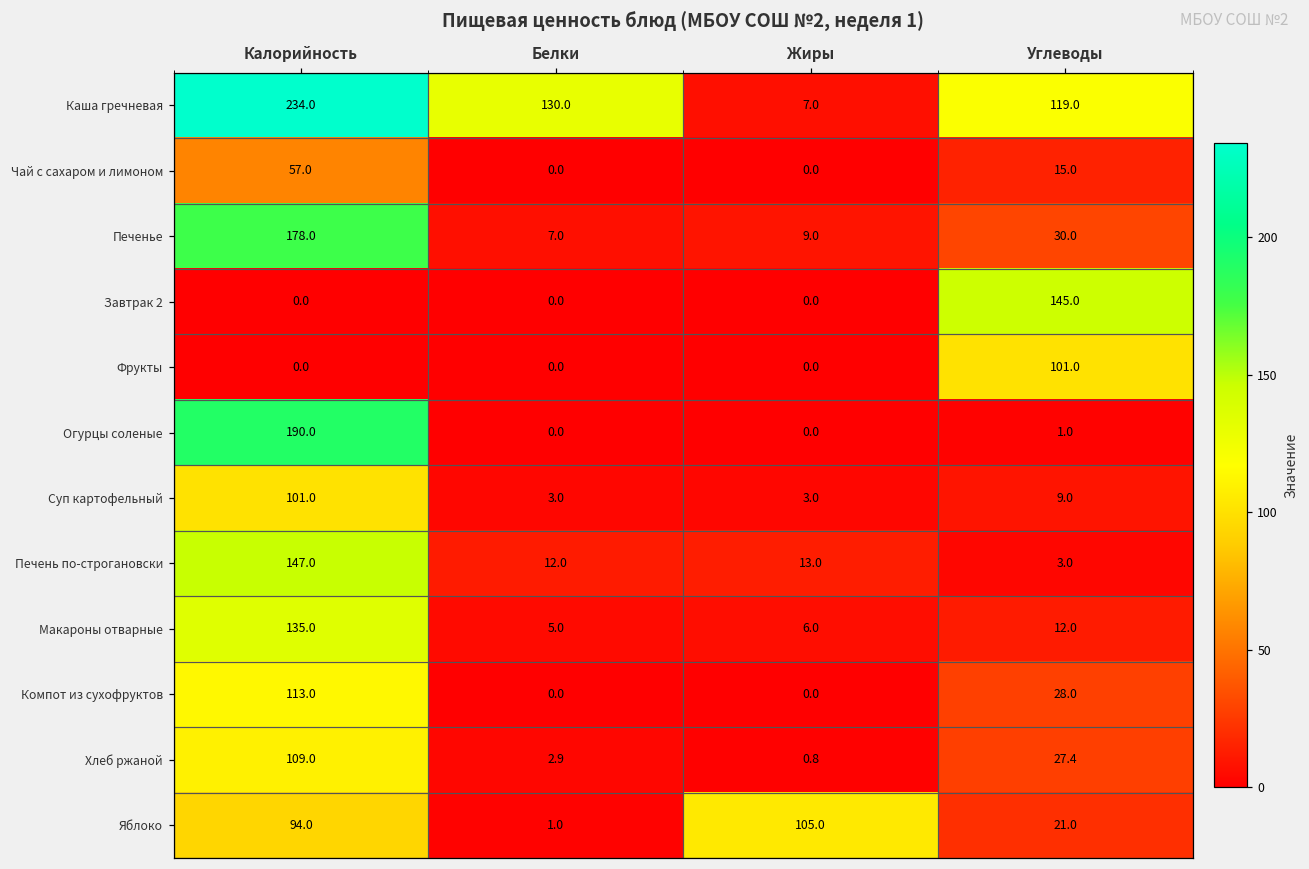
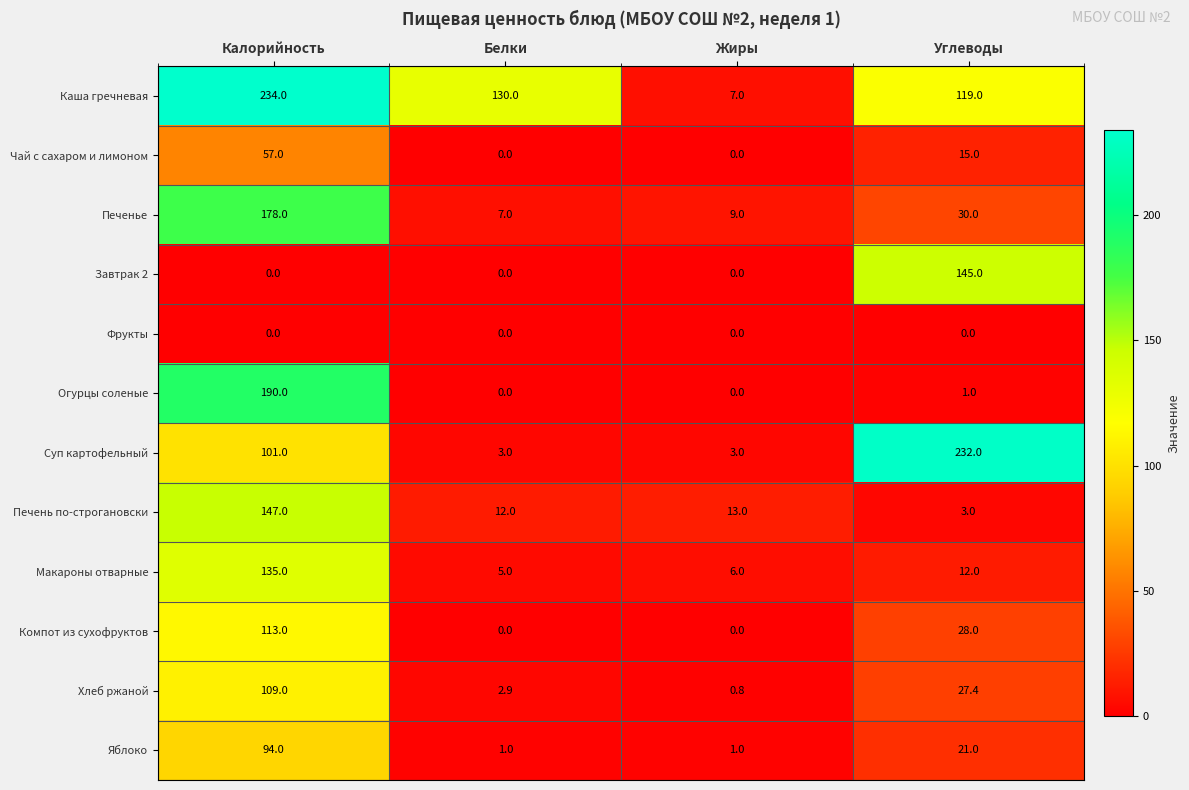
Фрукты, Углеводы: 101.0 -> 0.0
Суп картофельный, Углеводы: 9.0 -> 232.0
Яблоко, Жиры: 105.0 -> 1.0
